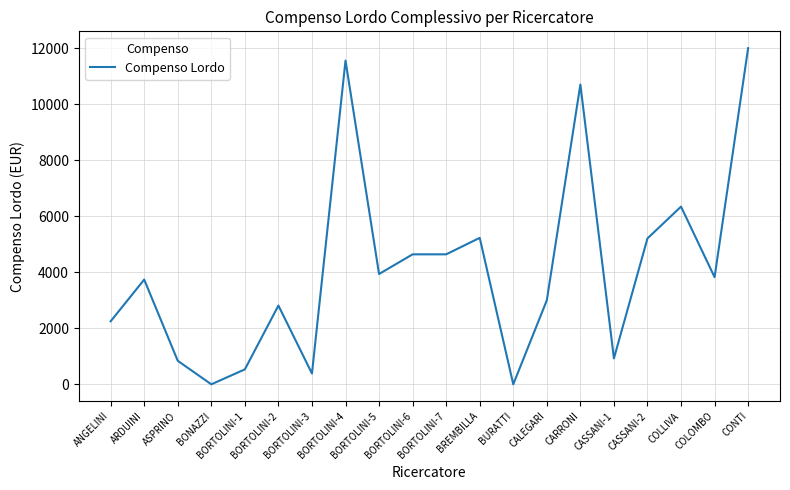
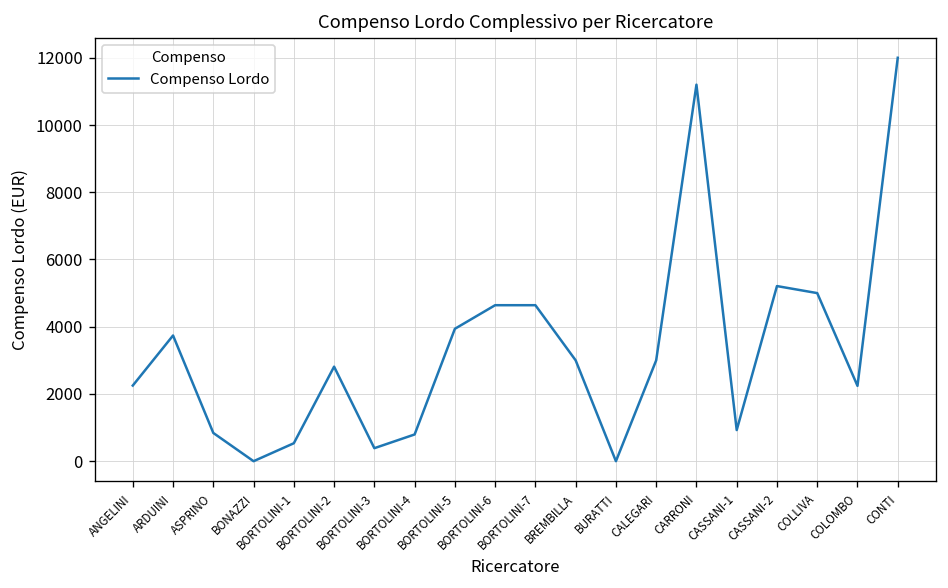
BORTOLINI-4: 11600 -> 800
BREMBILLA: 5200 -> 3000
CARRONI: 10700 -> 11200
COLLIVA: 6300 -> 5000
COLOMBO: 3800 -> 2200
